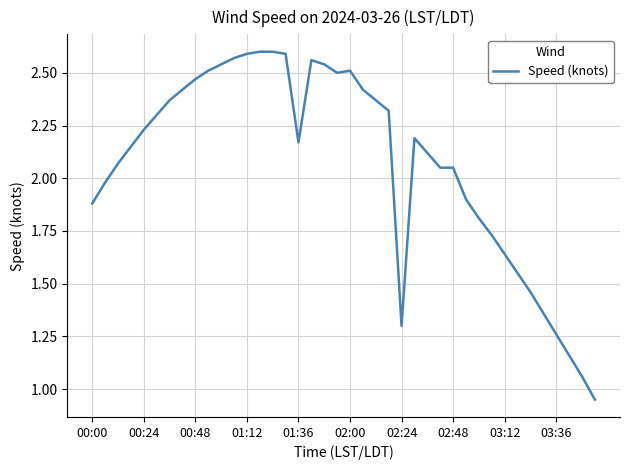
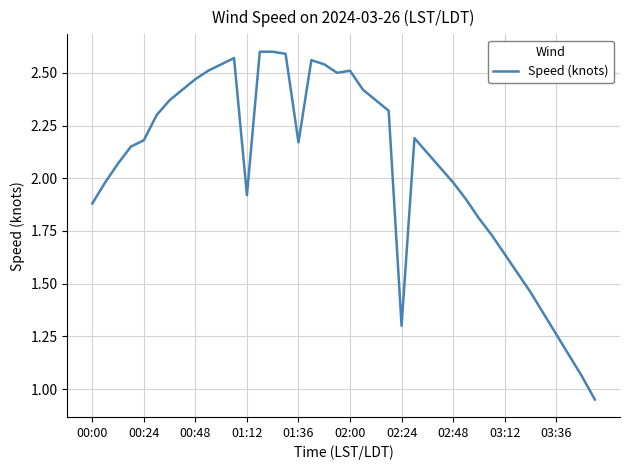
00:24: 2.23 -> 2.18
01:12: 2.59 -> 1.92
02:48: 2.05 -> 1.98
